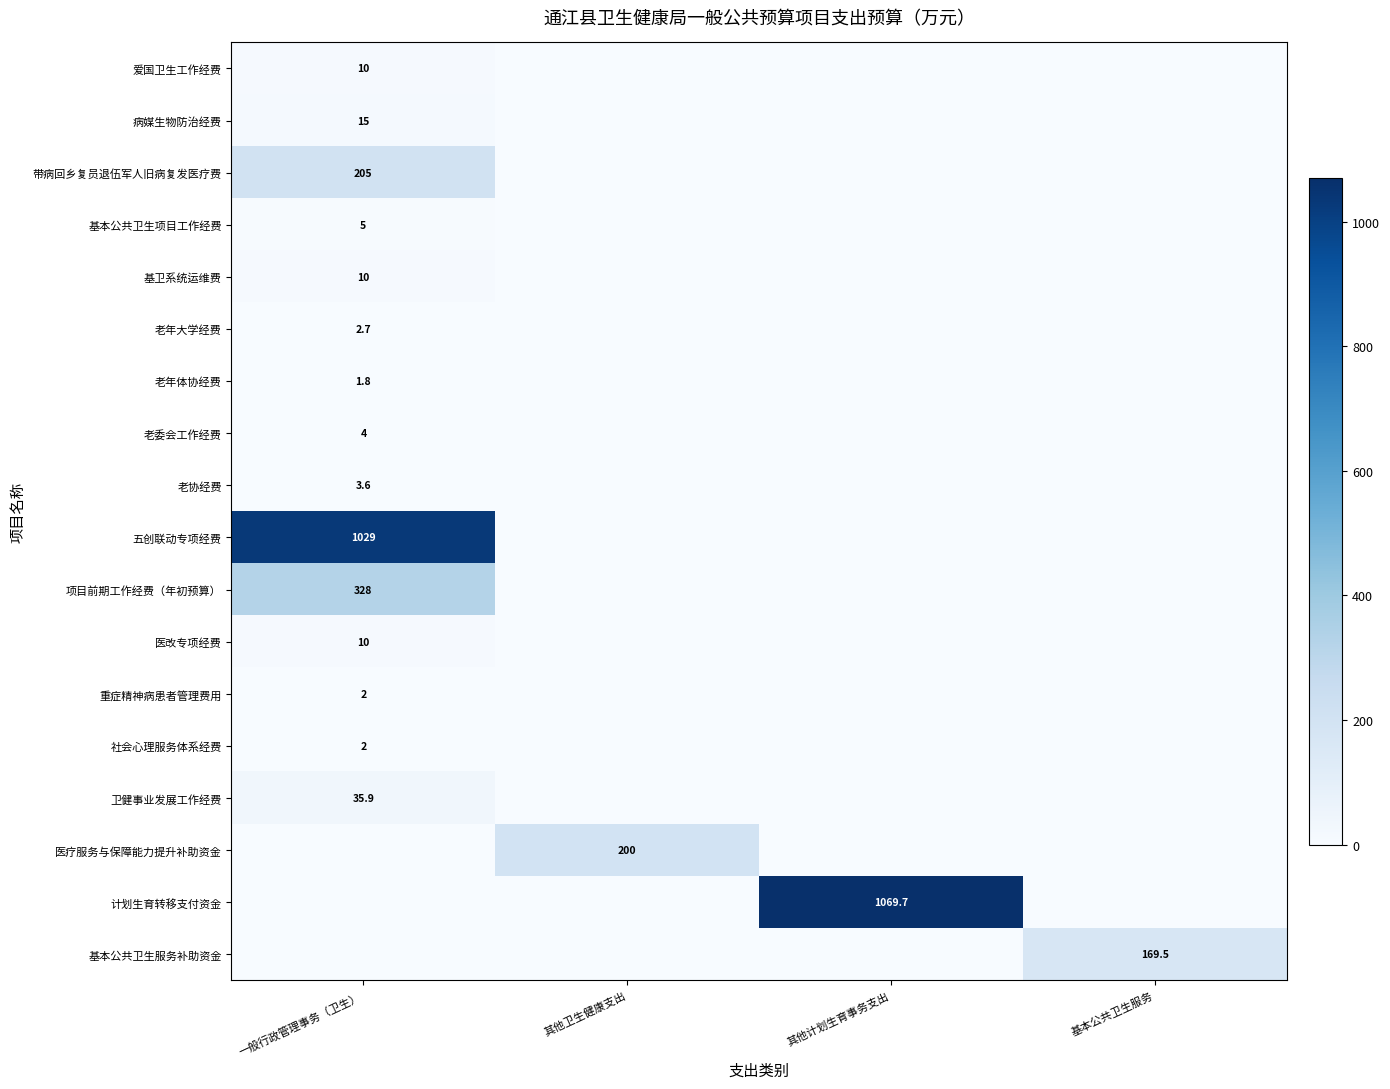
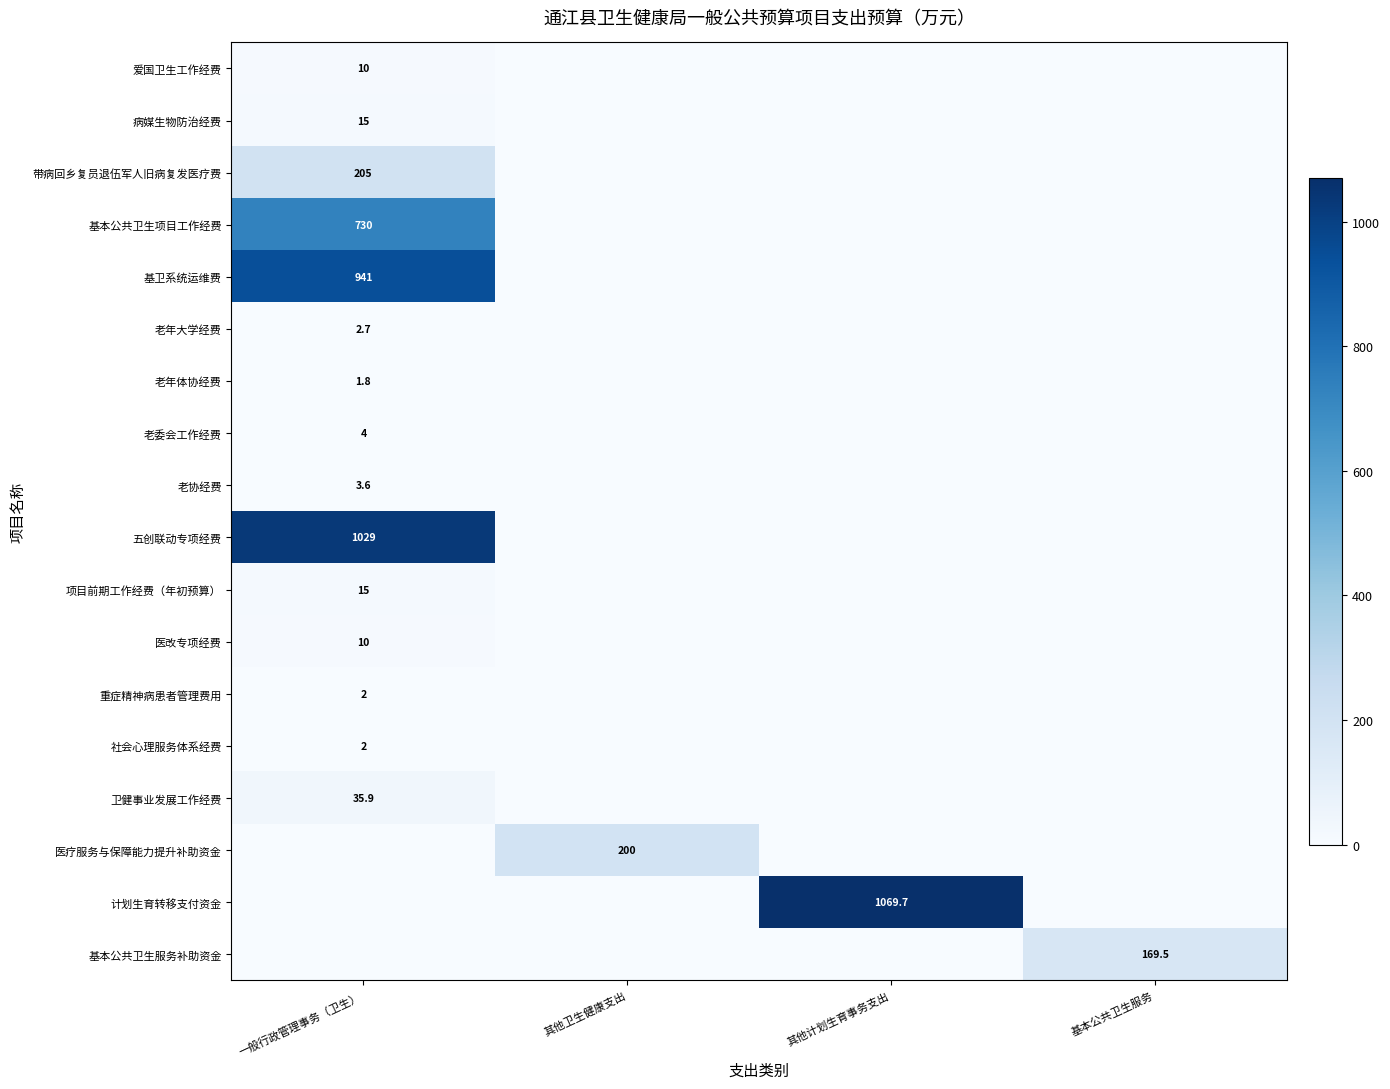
基本公共卫生项目工作经费, 一般行政管理事务（卫生）: 5 -> 730
基卫系统运维费, 一般行政管理事务（卫生）: 10 -> 941
项目前期工作经费（年初预算）, 一般行政管理事务（卫生）: 328 -> 15
